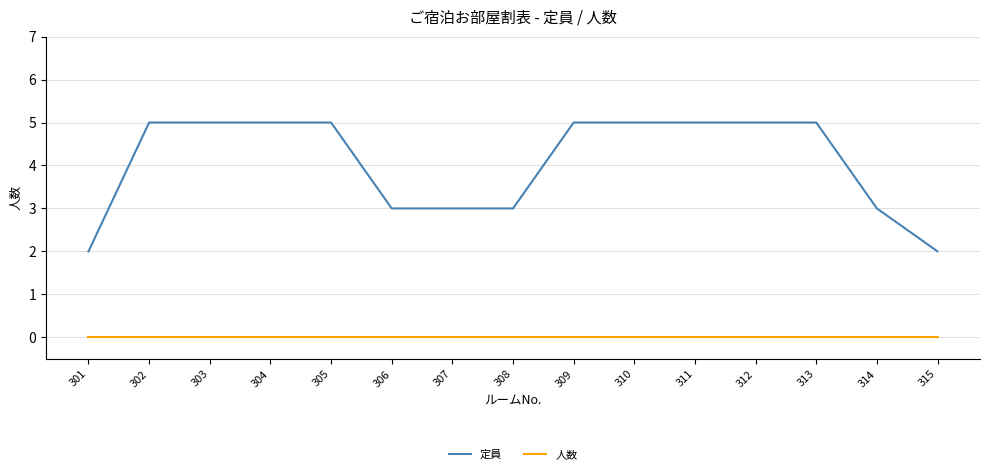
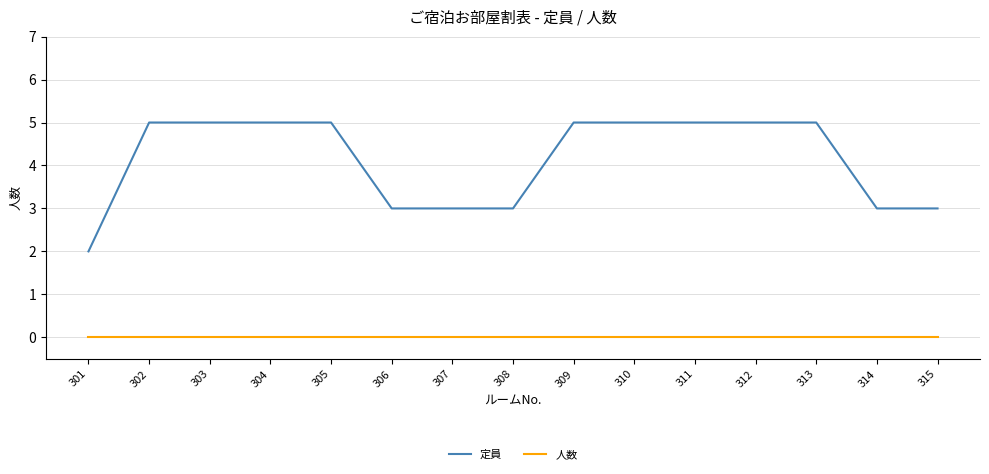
定員, 315: 2 -> 3
